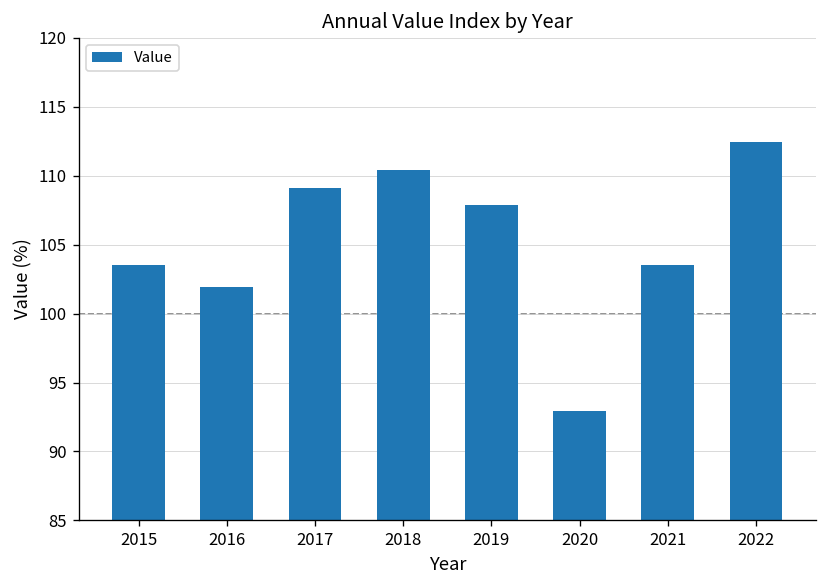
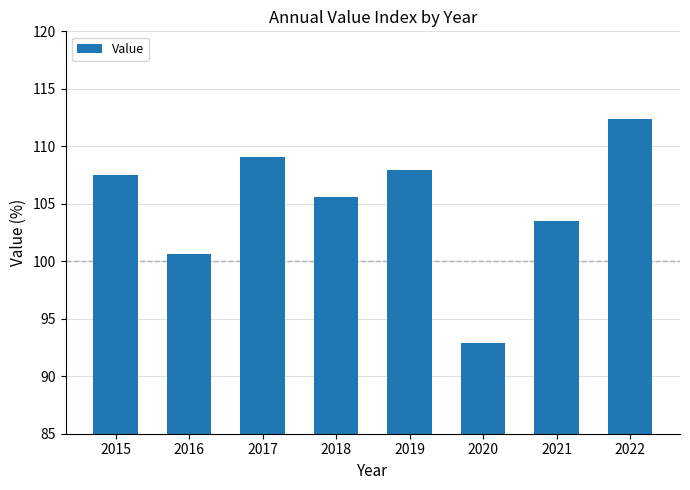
2015: 103.5 -> 107.5
2016: 101.9 -> 100.6
2018: 110.4 -> 105.6
